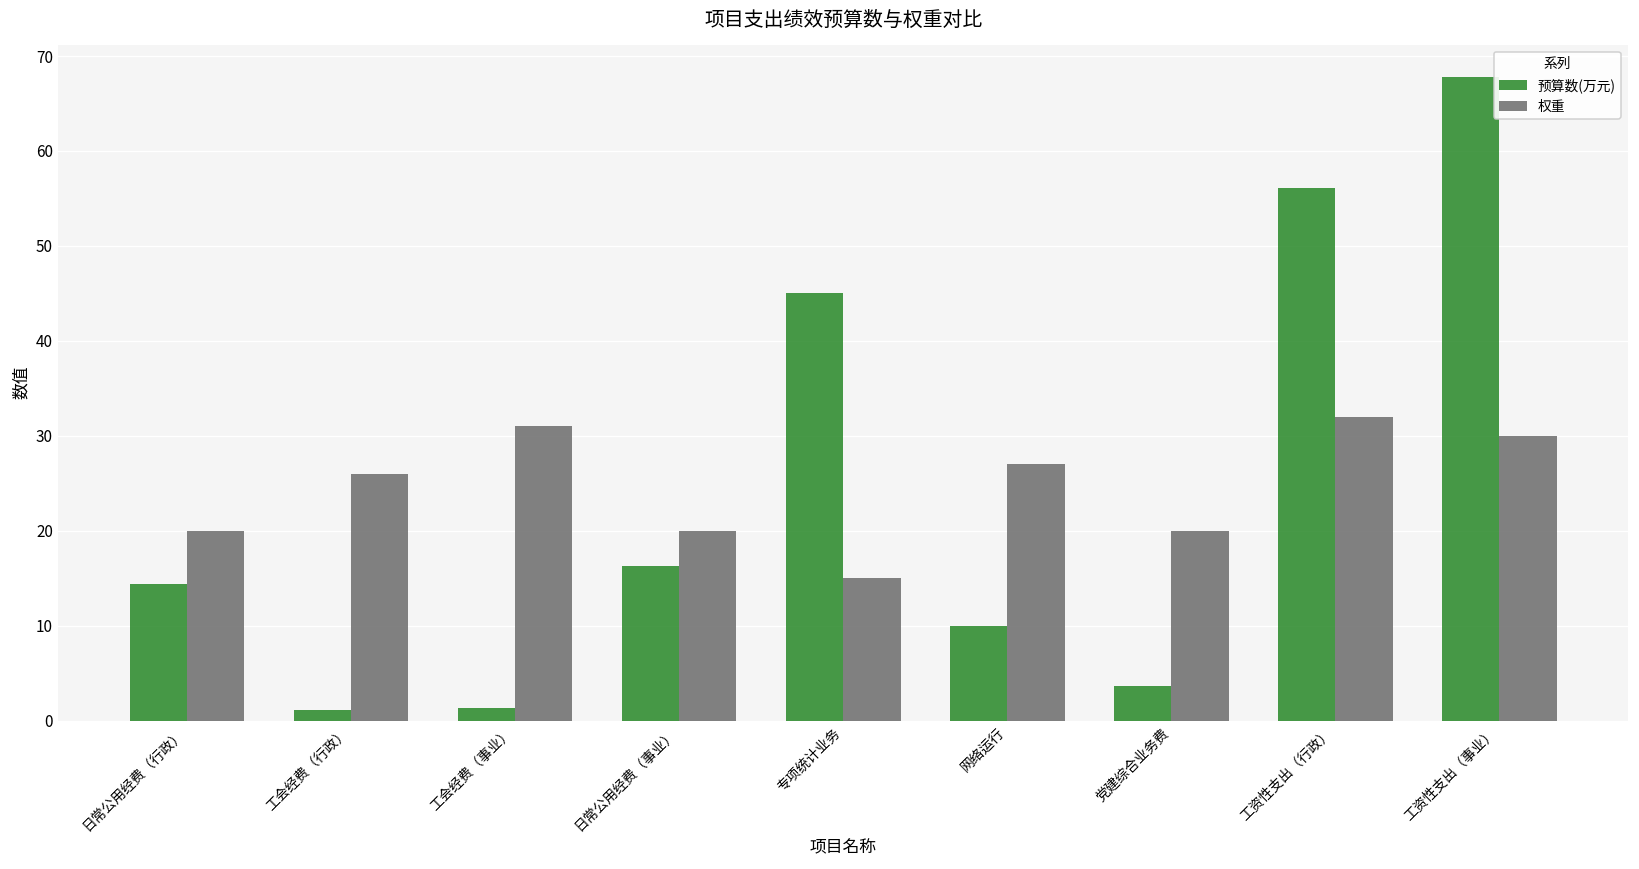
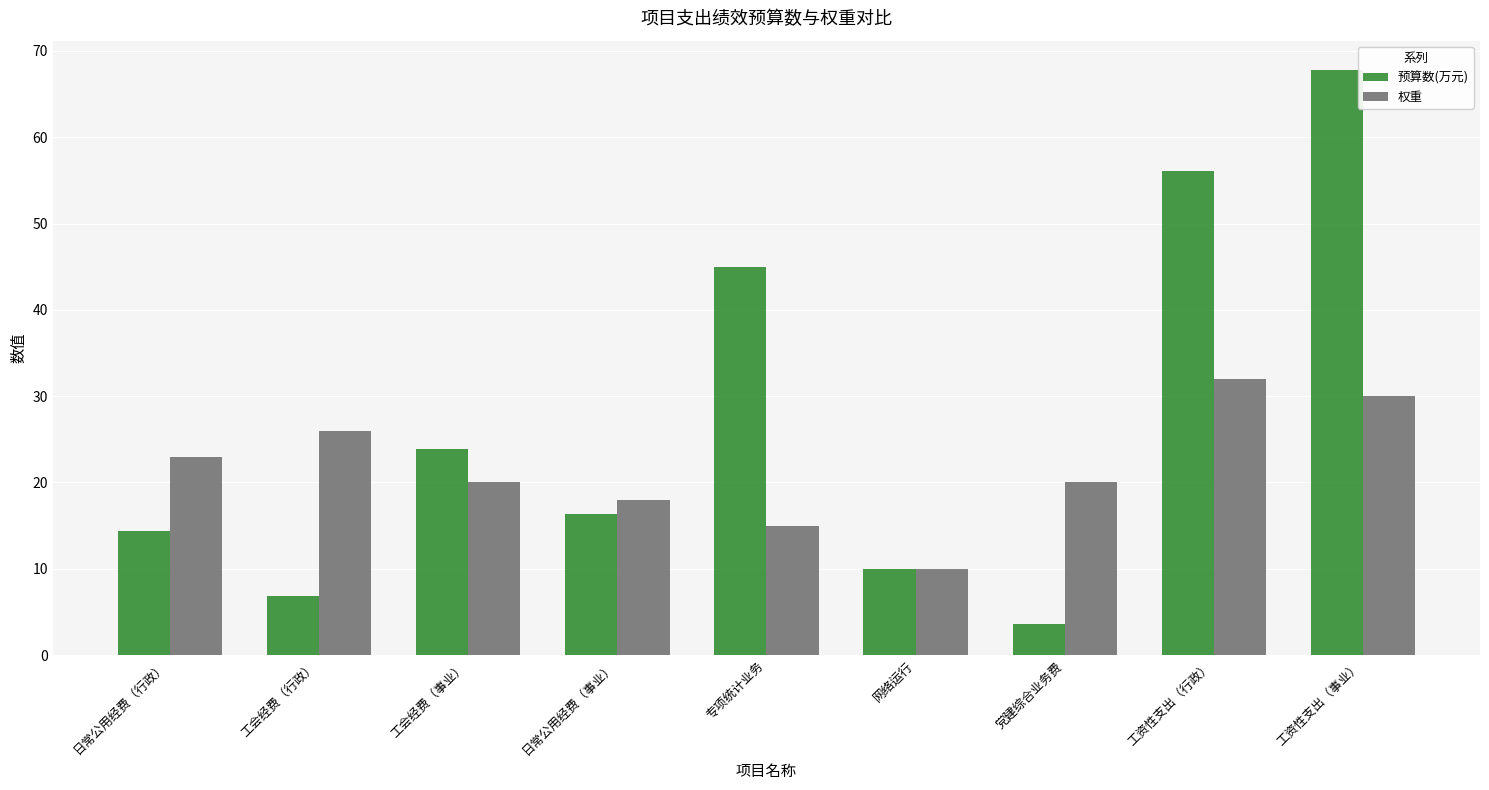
权重, 日常公用经费（行政）: 20 -> 23
预算数(万元), 工会经费（行政）: 1 -> 7
预算数(万元), 工会经费（事业）: 1 -> 24
权重, 工会经费（事业）: 31 -> 20
权重, 日常公用经费（事业）: 20 -> 18
权重, 网络运行: 27 -> 10
